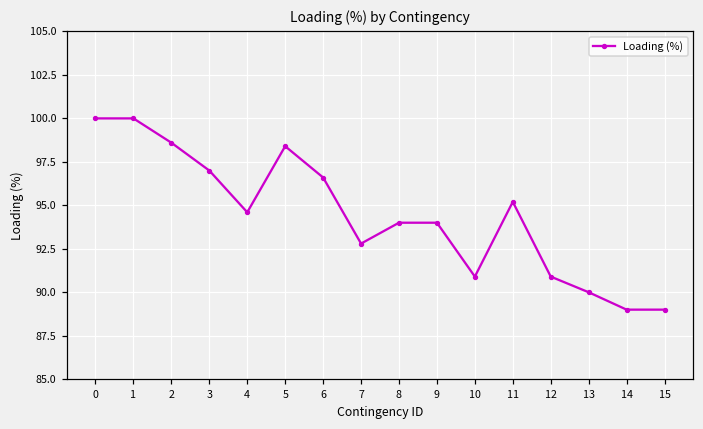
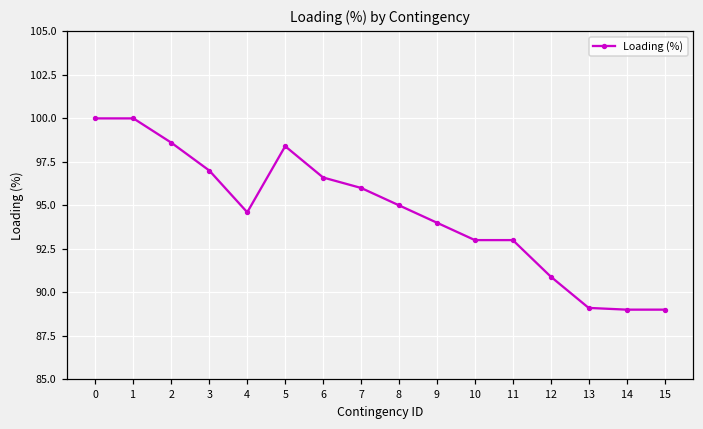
7: 92.8 -> 96.0
8: 94 -> 95
10: 90.9 -> 93.0
11: 95.2 -> 93.0
13: 90.0 -> 89.1
